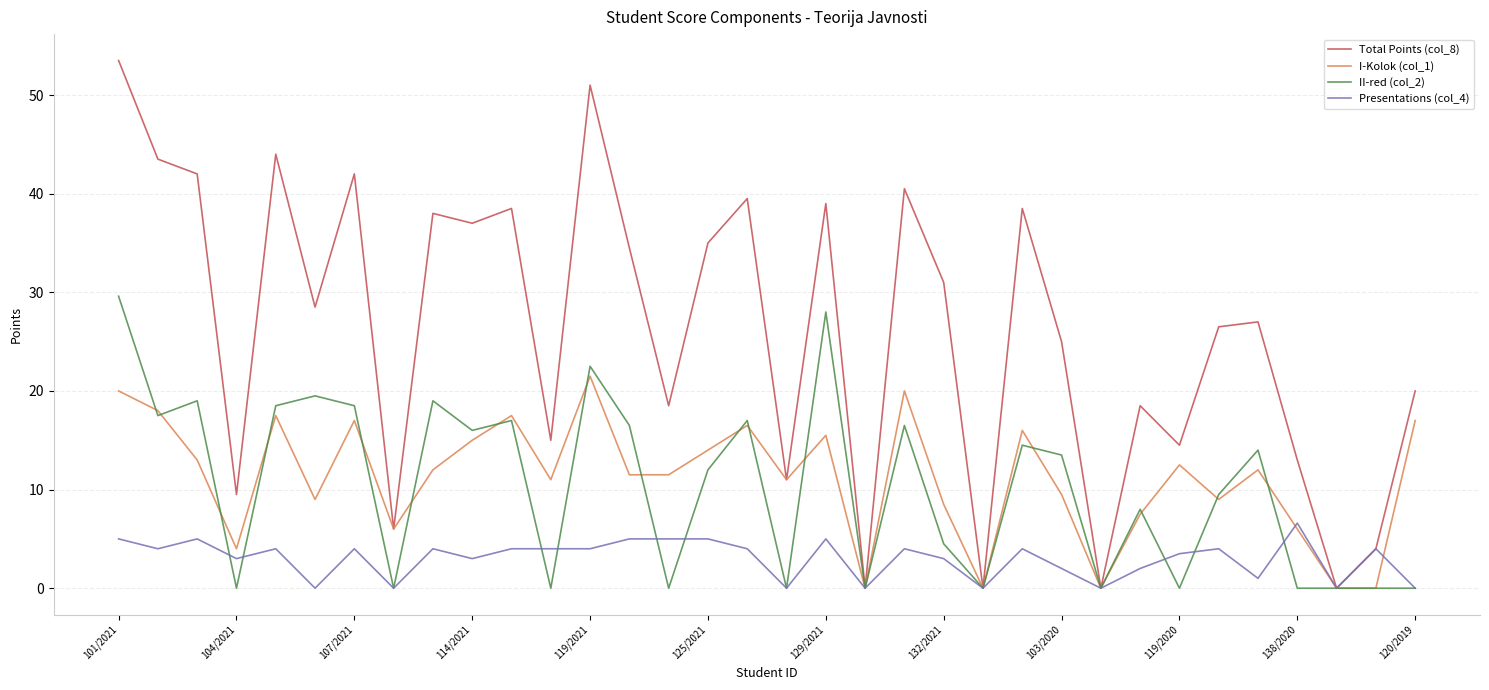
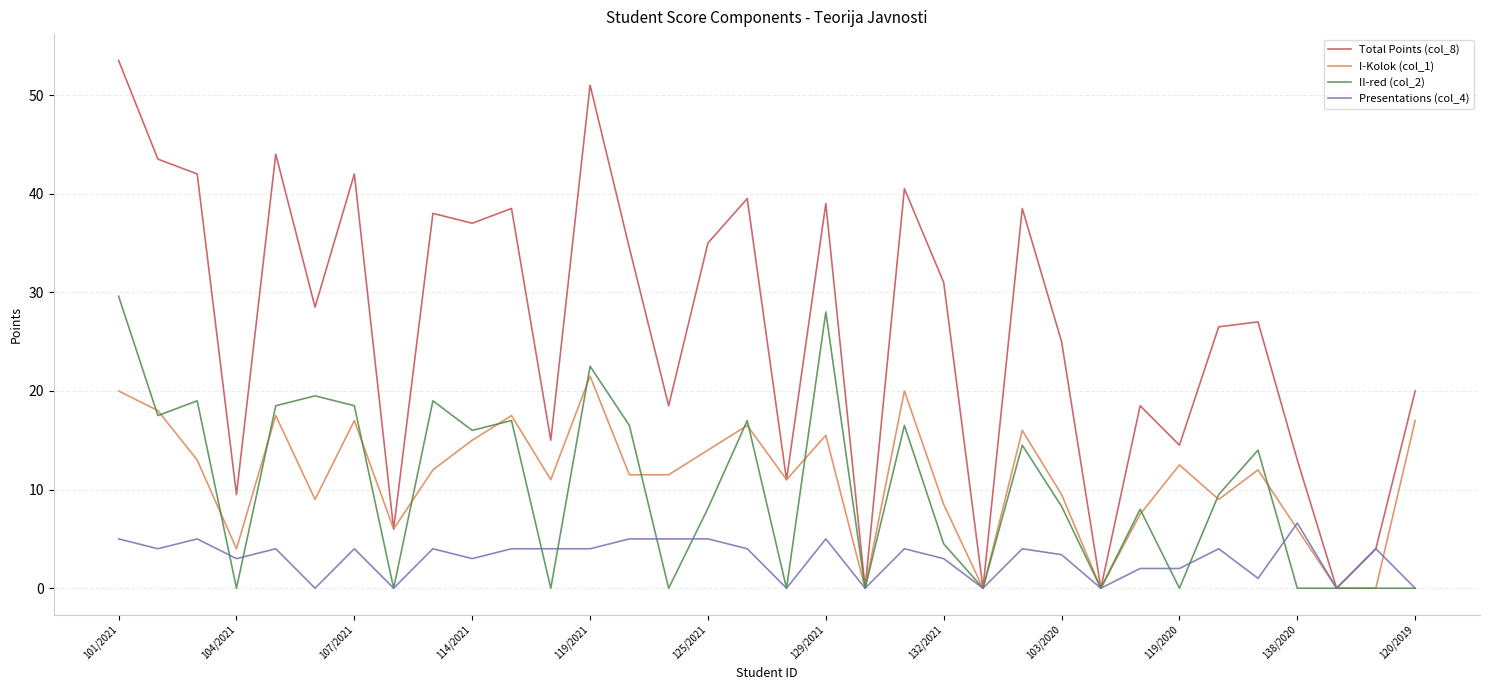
II-red (col_2), 125/2021: 12 -> 8
II-red (col_2), 103/2020: 14 -> 8
Presentations (col_4), 103/2020: 2 -> 3
Presentations (col_4), 119/2020: 4 -> 2
